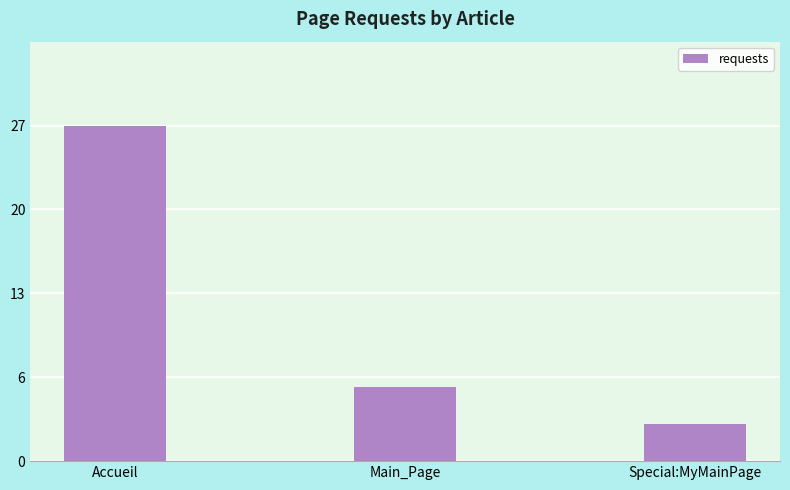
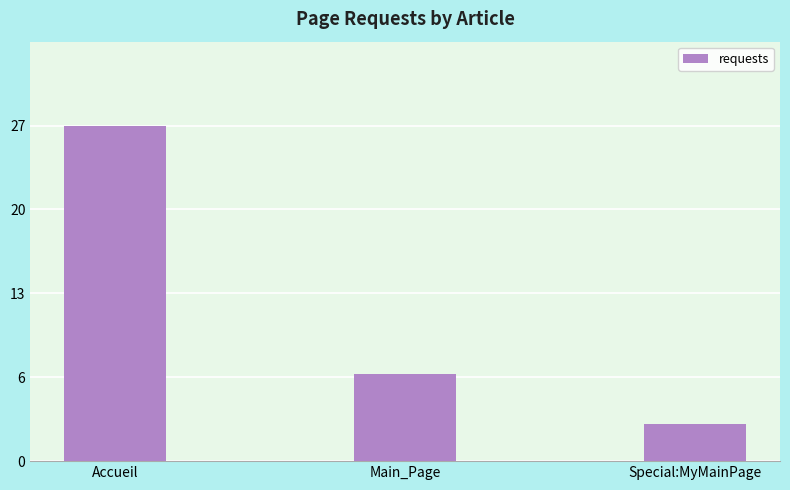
Main_Page: 6 -> 7
